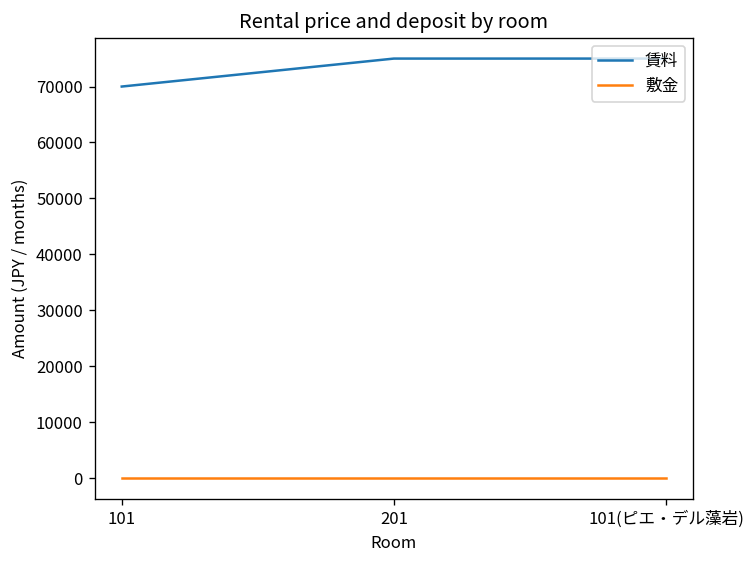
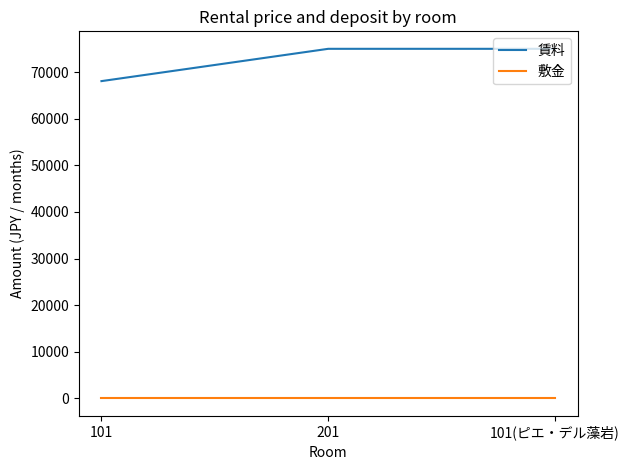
賃料, 101: 70000 -> 68000
